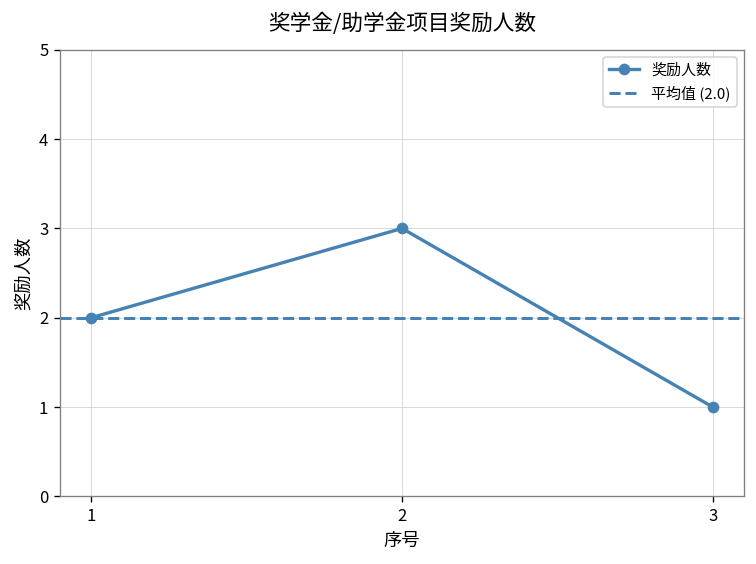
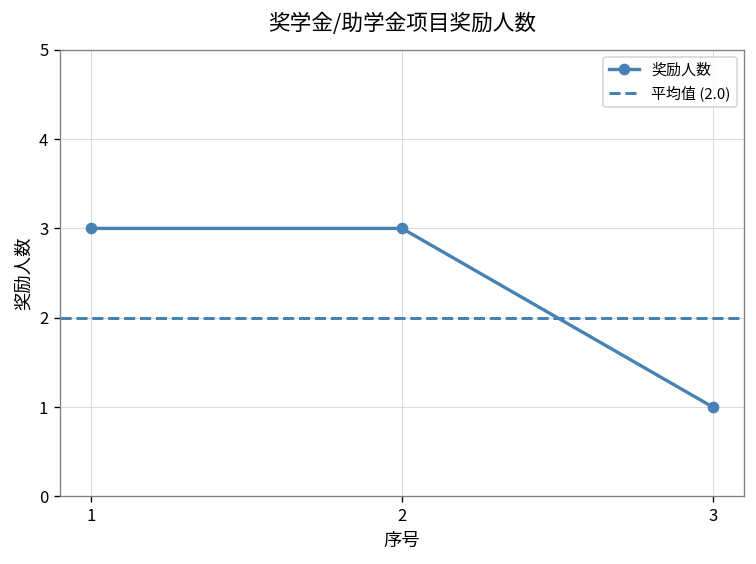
1: 2 -> 3
